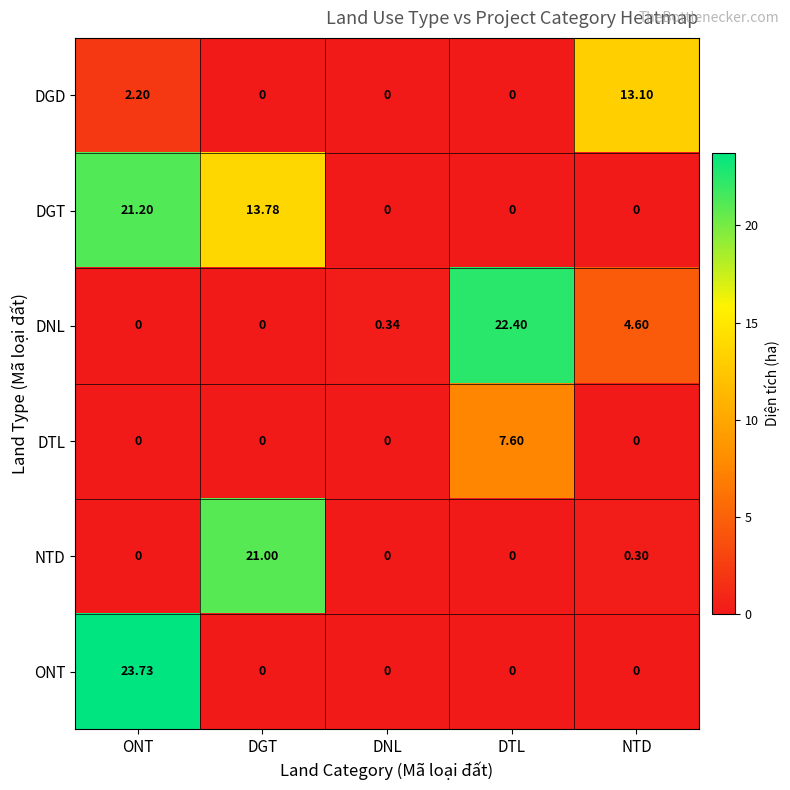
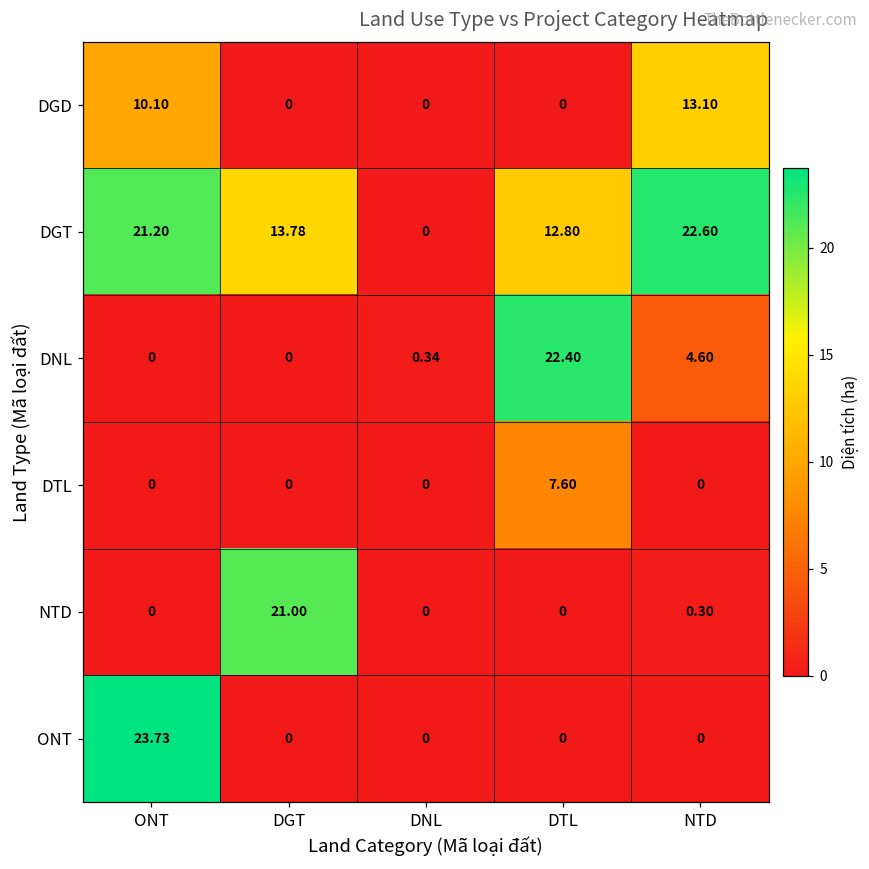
DGD, ONT: 2.20 -> 10.10
DGT, DTL: 0 -> 12.80
DGT, NTD: 0 -> 22.60
